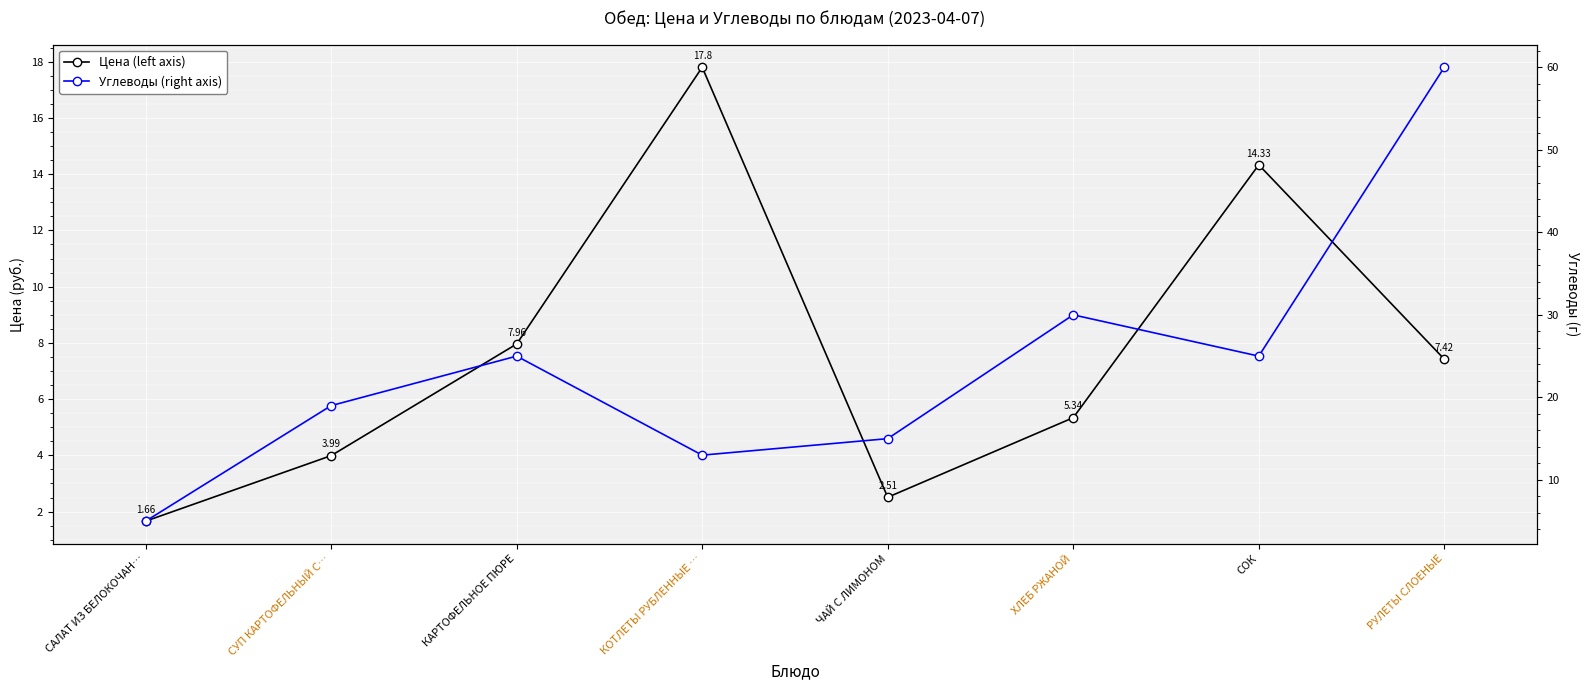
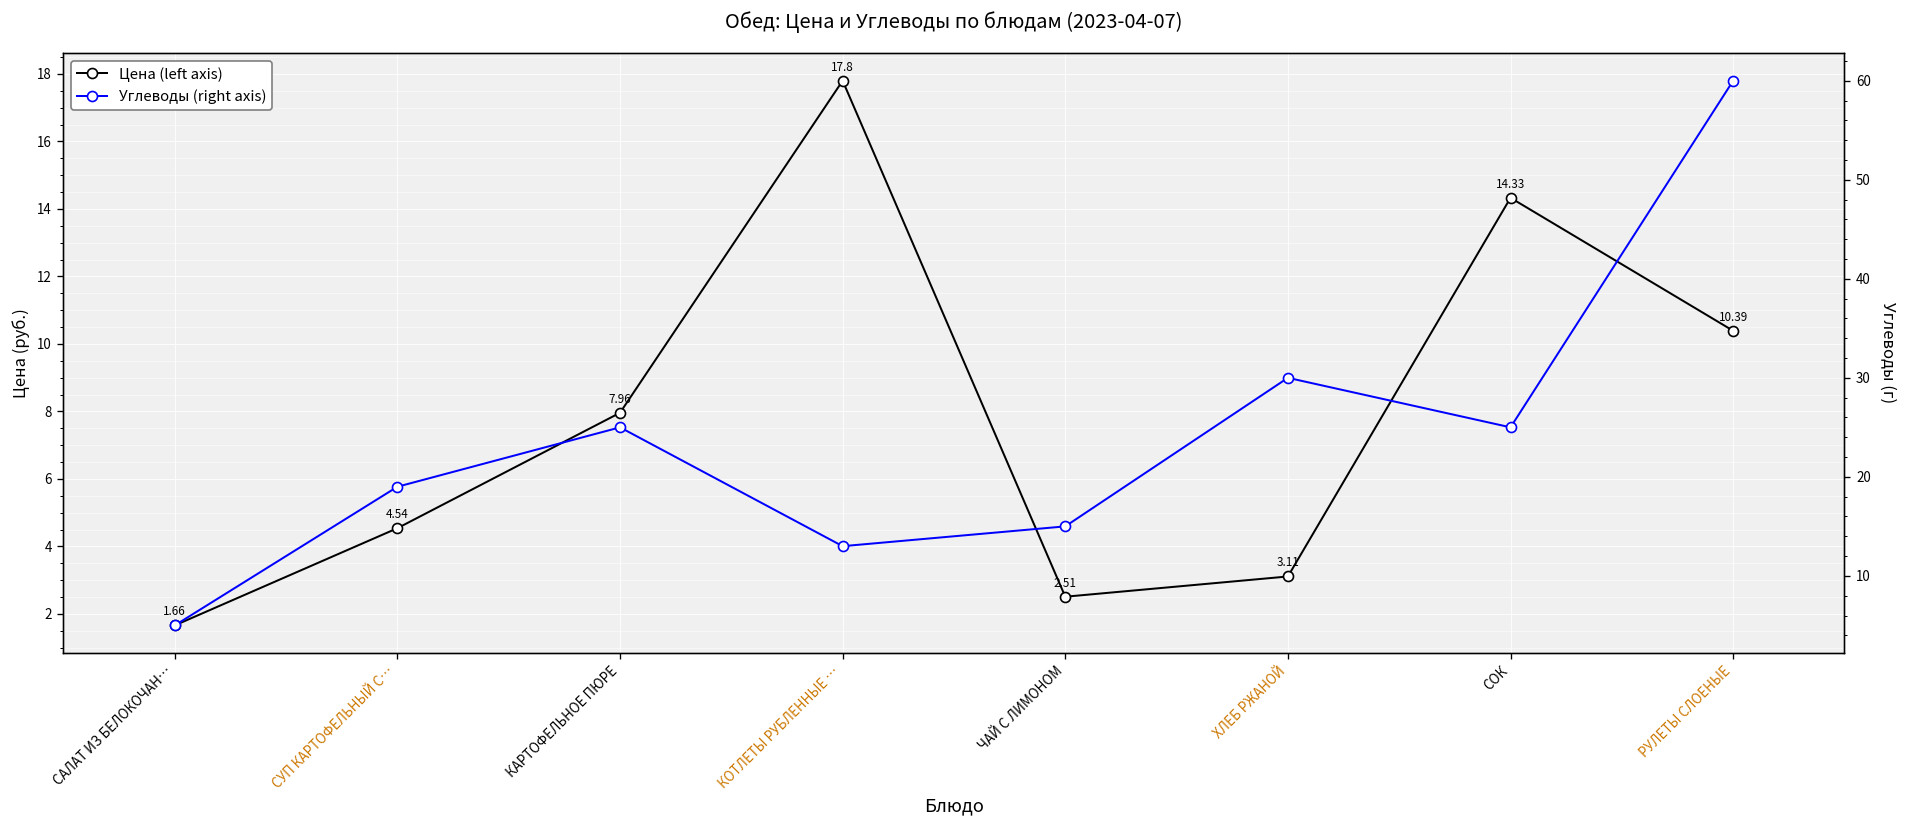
Цена (left axis), СУП КАРТОФЕЛЬНЫЙ С…: 3.99 -> 4.54
Цена (left axis), ХЛЕБ РЖАНОЙ: 5.34 -> 3.11
Цена (left axis), РУЛЕТЫ СЛОЕНЫЕ: 7.42 -> 10.39
